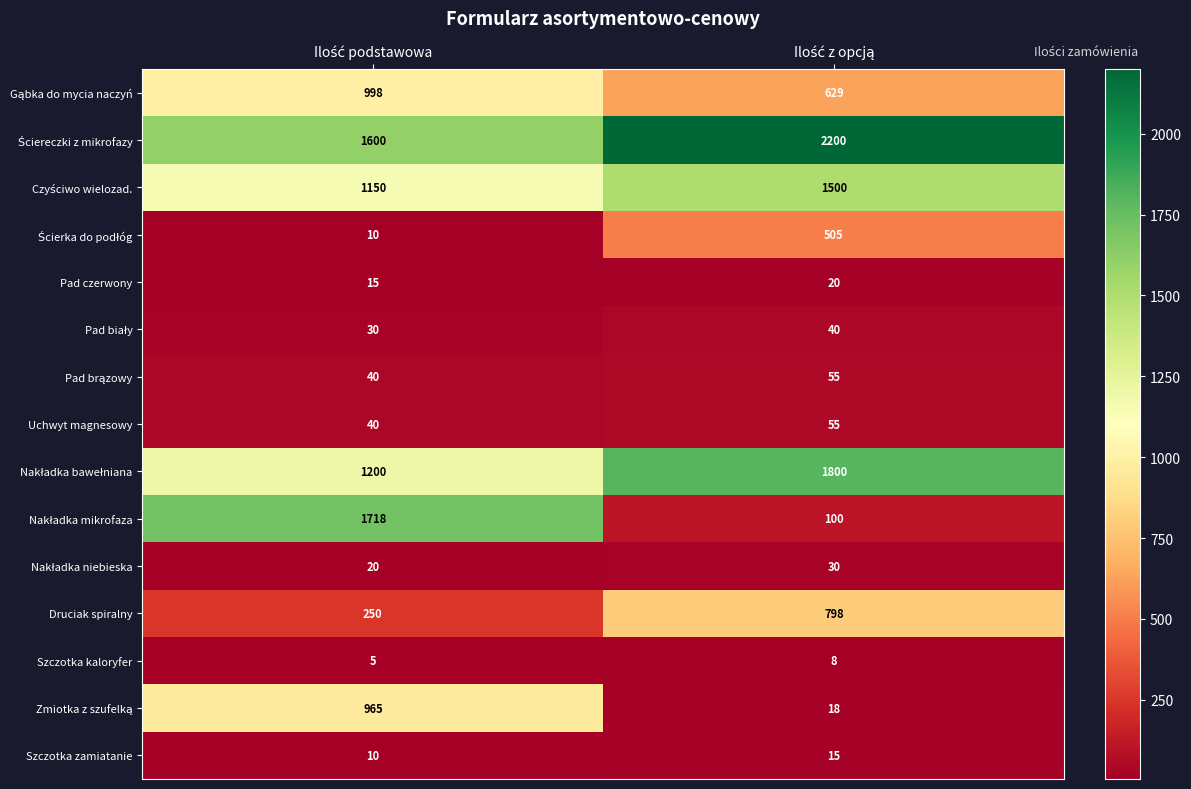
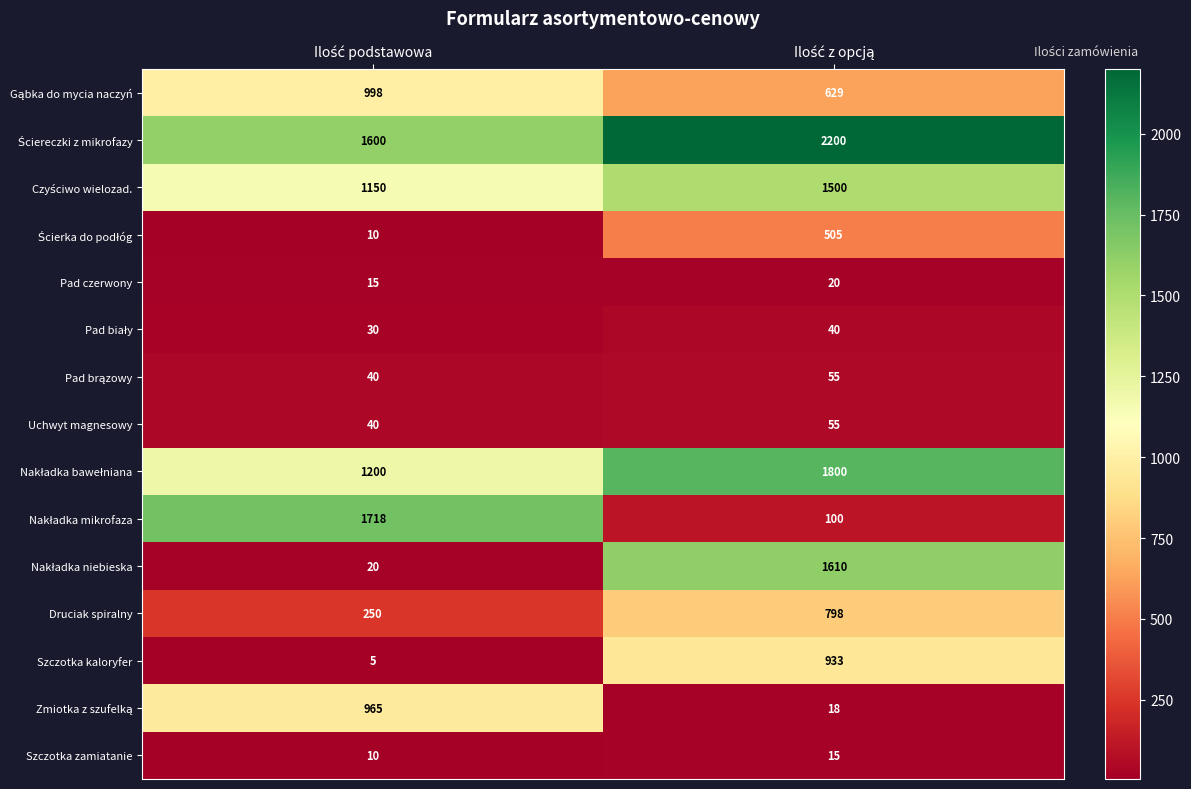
Nakładka niebieska, Ilość z opcją: 30 -> 1610
Szczotka kaloryfer, Ilość z opcją: 8 -> 933
